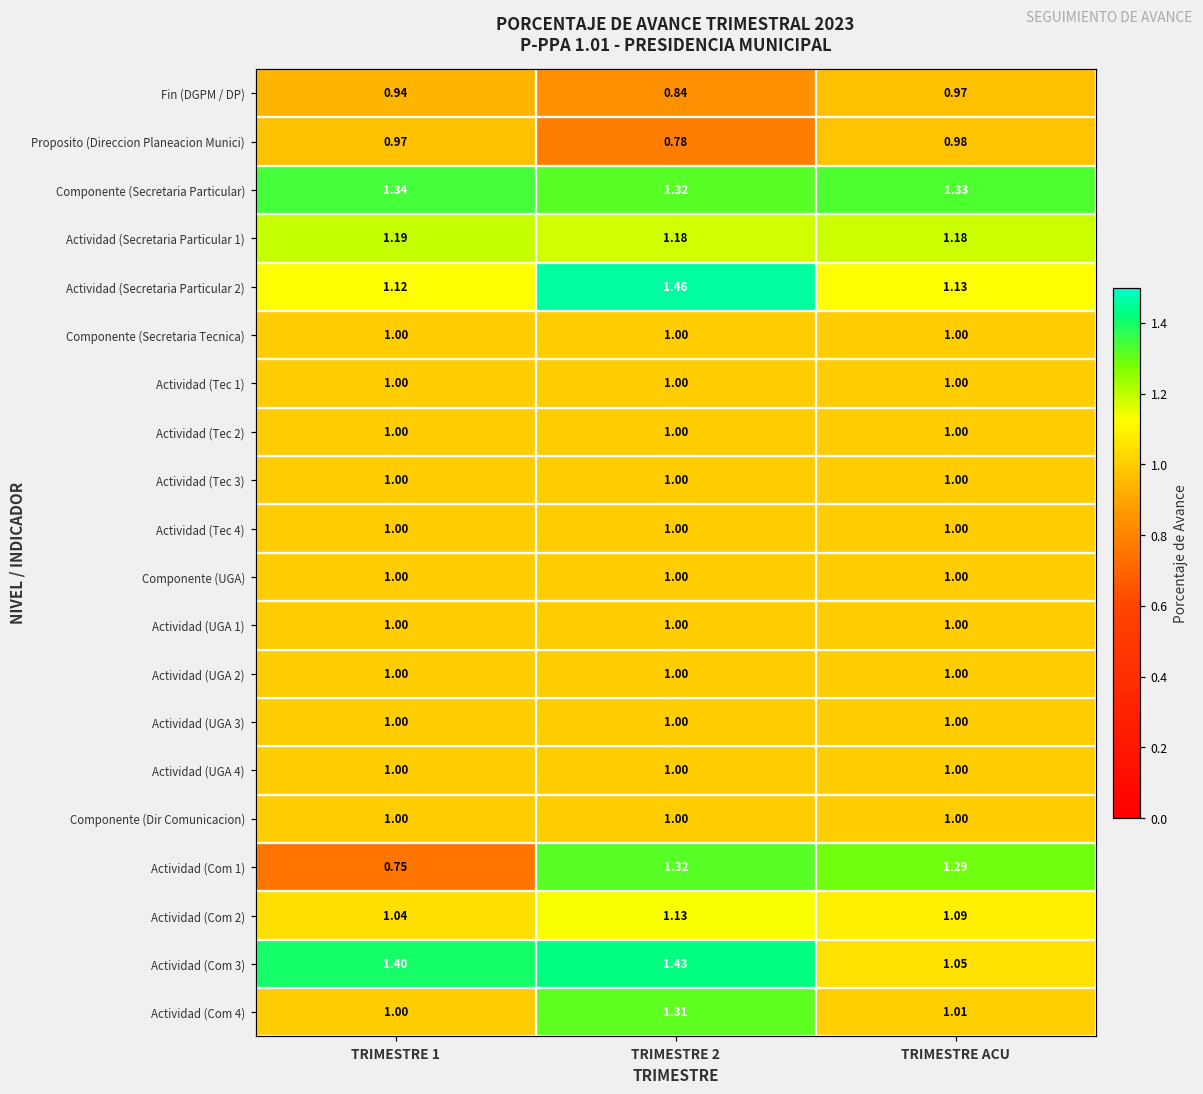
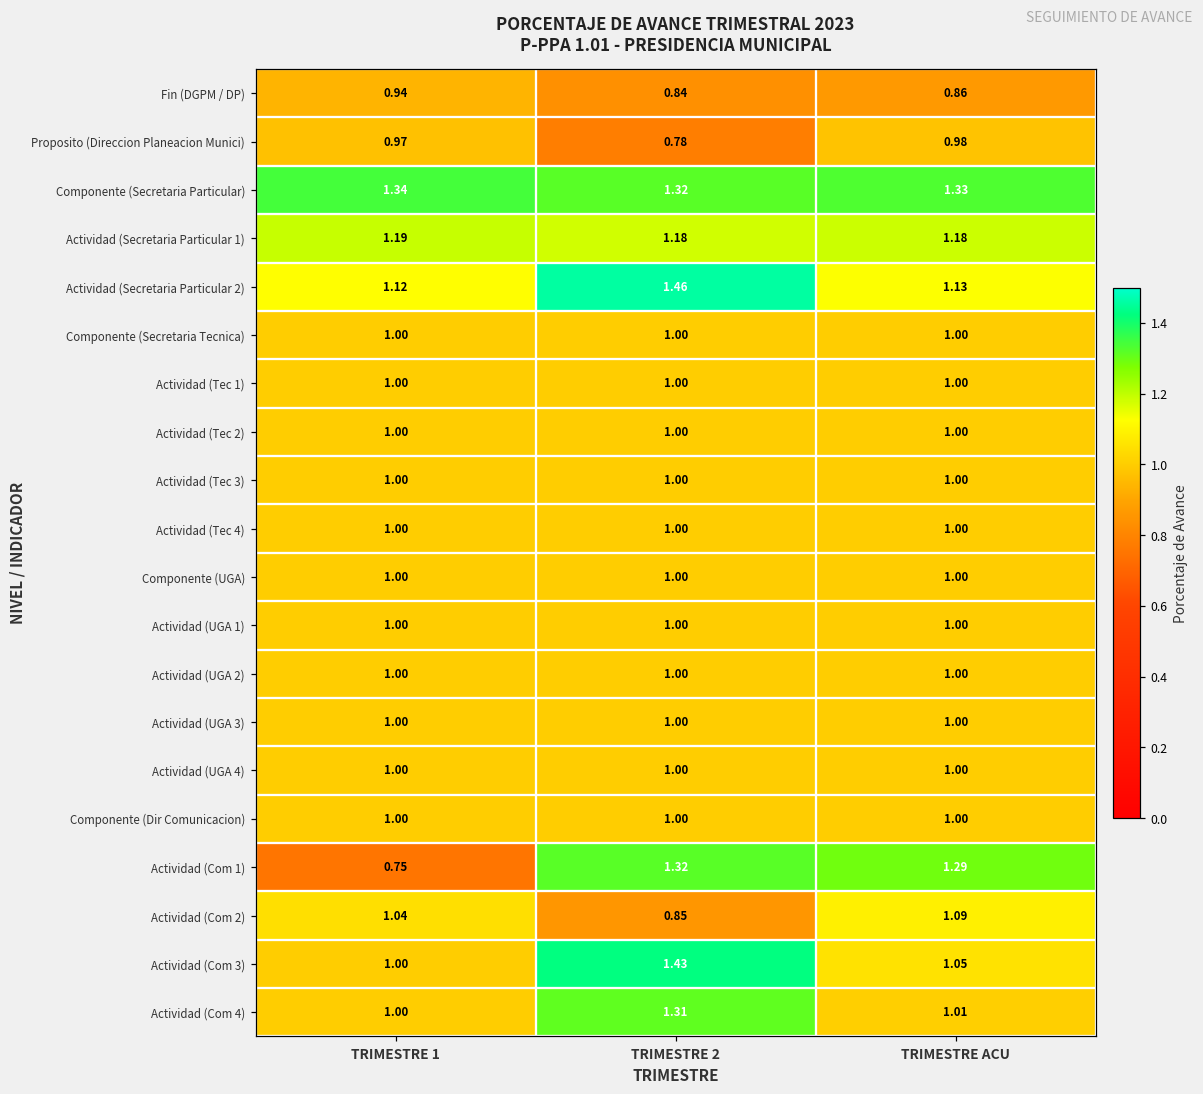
Fin (DGPM / DP), TRIMESTRE ACU: 0.97 -> 0.86
Actividad (Com 2), TRIMESTRE 2: 1.13 -> 0.85
Actividad (Com 3), TRIMESTRE 1: 1.40 -> 1.00
